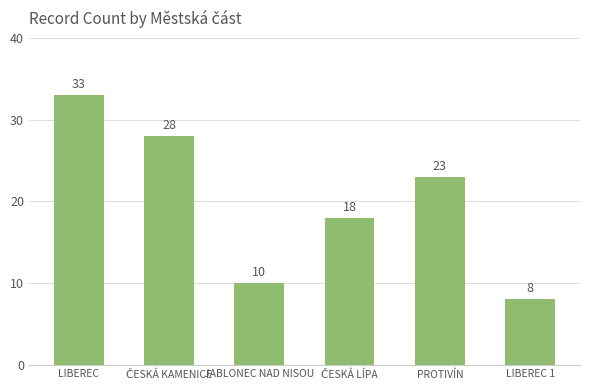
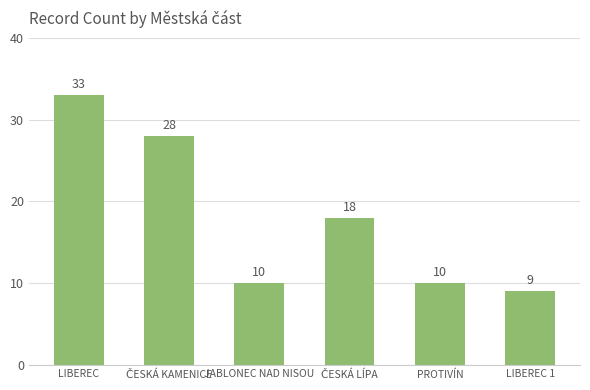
PROTIVÍN: 23 -> 10
LIBEREC 1: 8 -> 9
